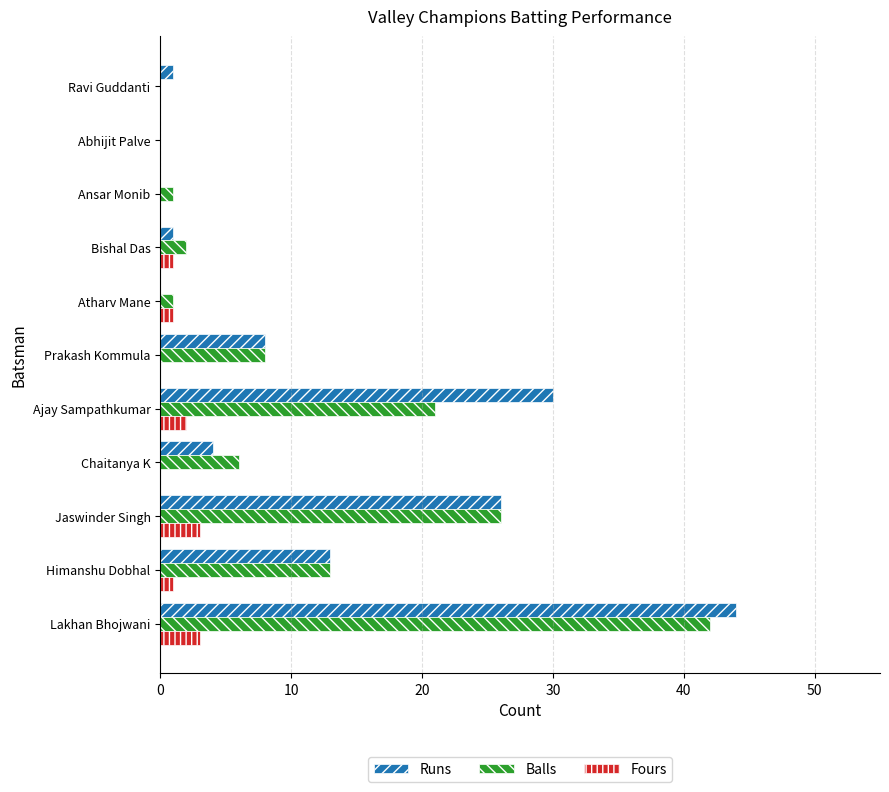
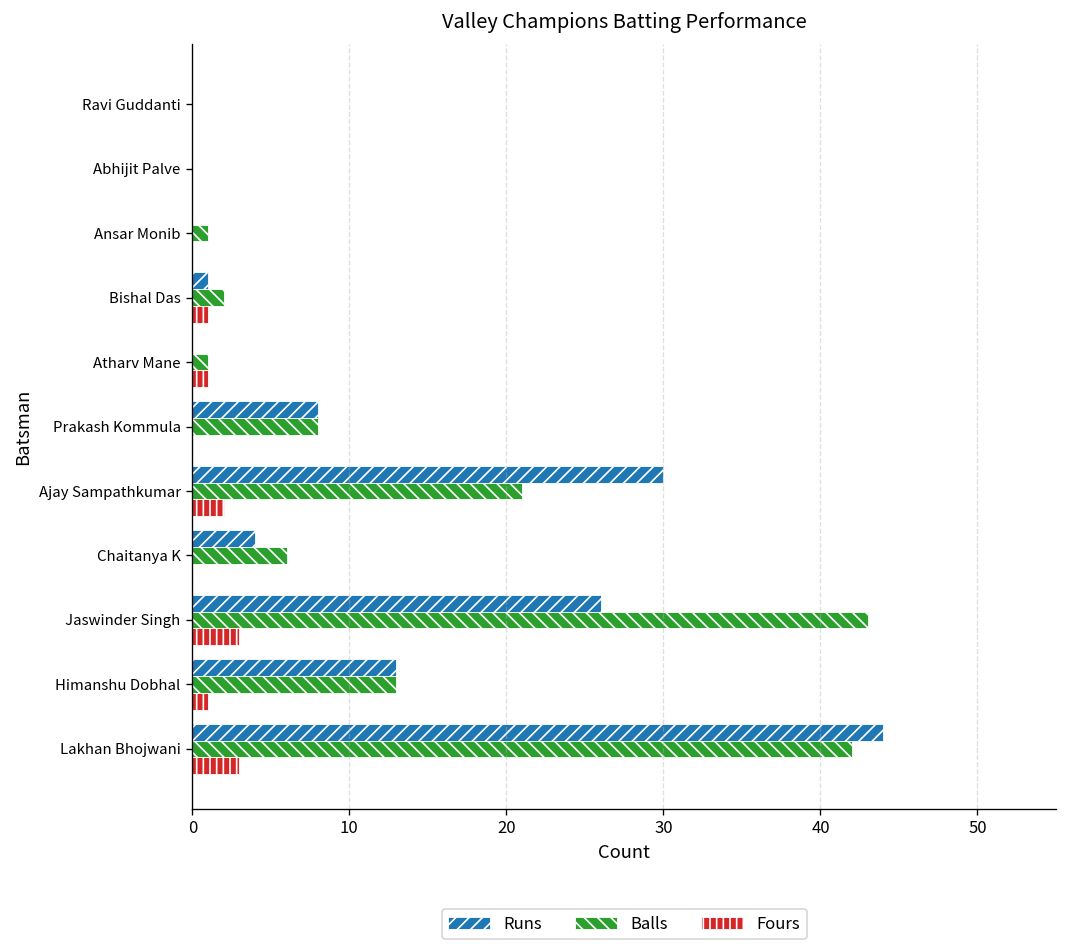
Runs, Ravi Guddanti: 1 -> 0
Balls, Jaswinder Singh: 26 -> 43
